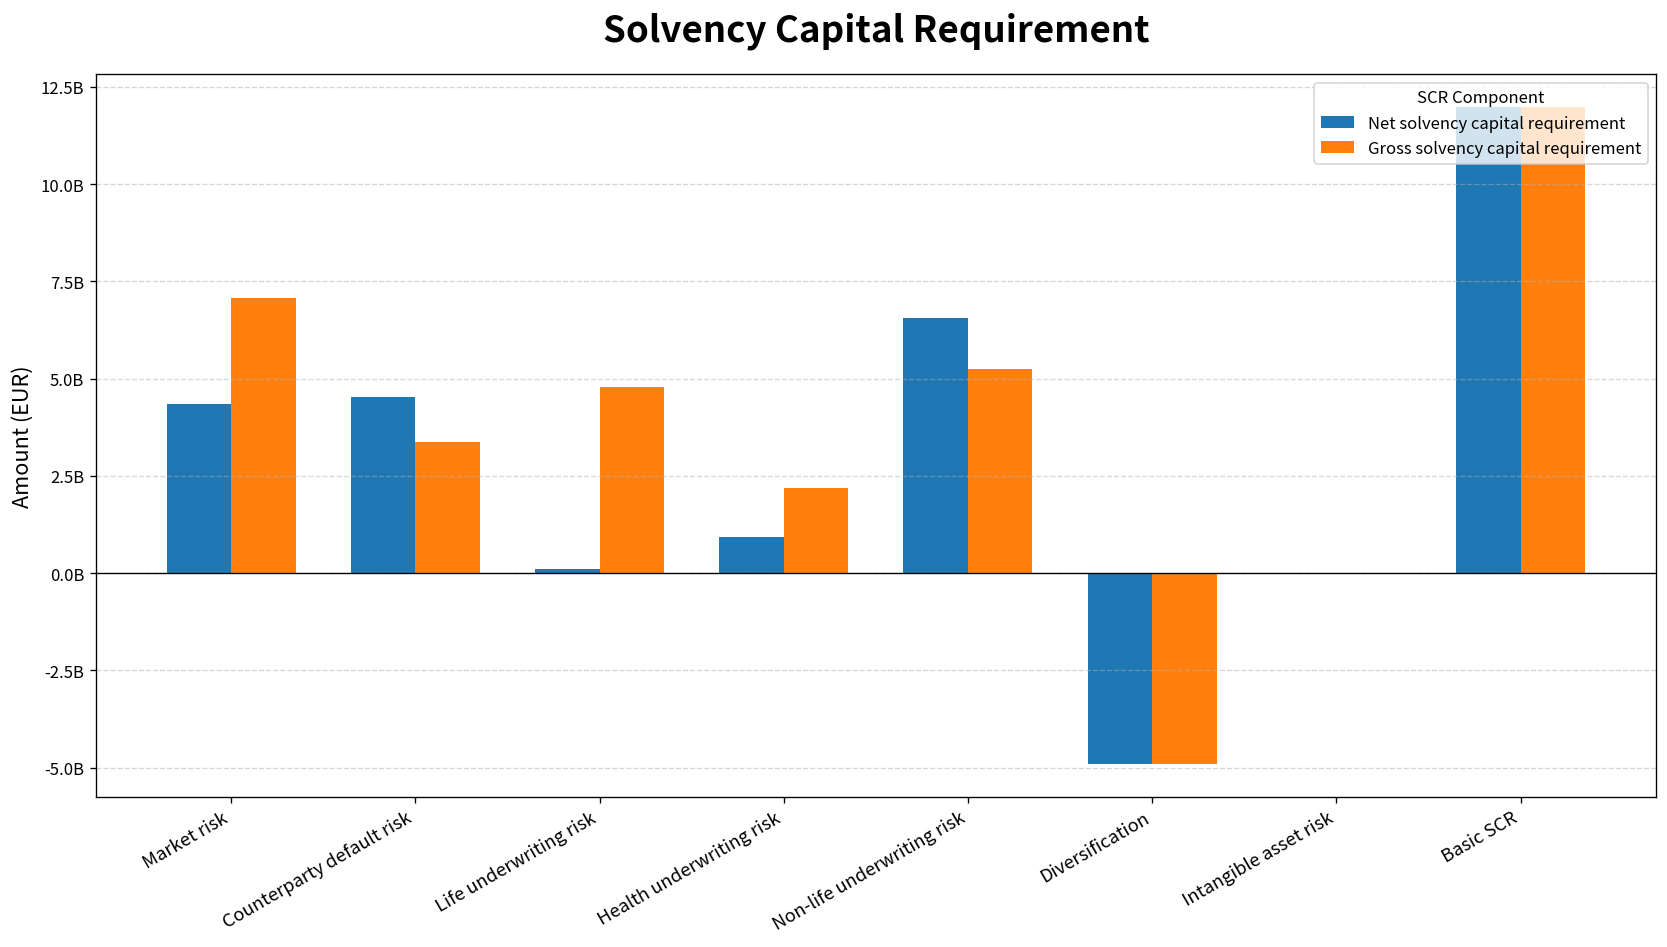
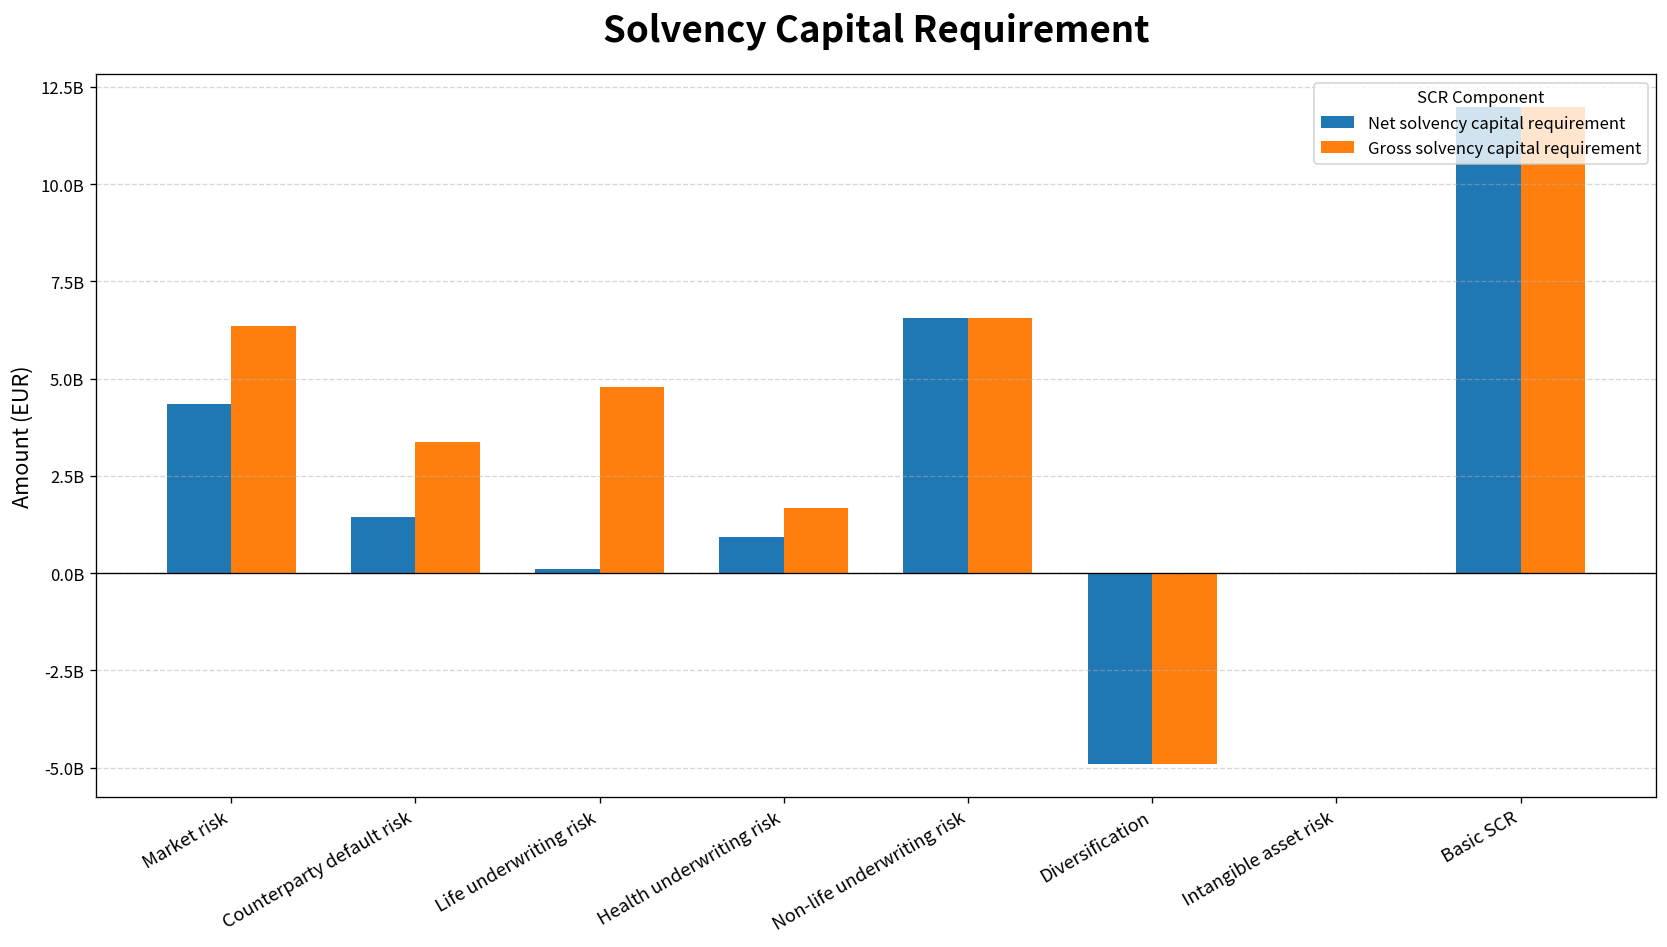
Gross solvency capital requirement, Market risk: 7100000000 -> 6400000000
Net solvency capital requirement, Counterparty default risk: 4500000000 -> 1400000000
Gross solvency capital requirement, Health underwriting risk: 2200000000 -> 1700000000
Gross solvency capital requirement, Non-life underwriting risk: 5200000000 -> 6600000000
